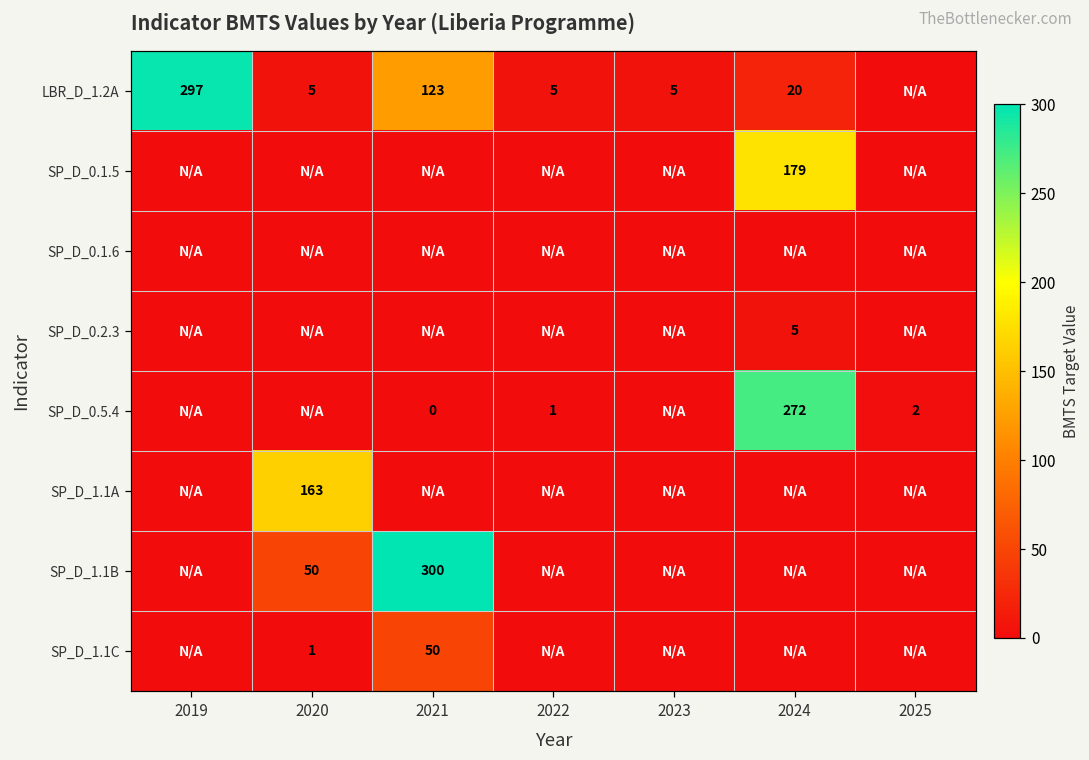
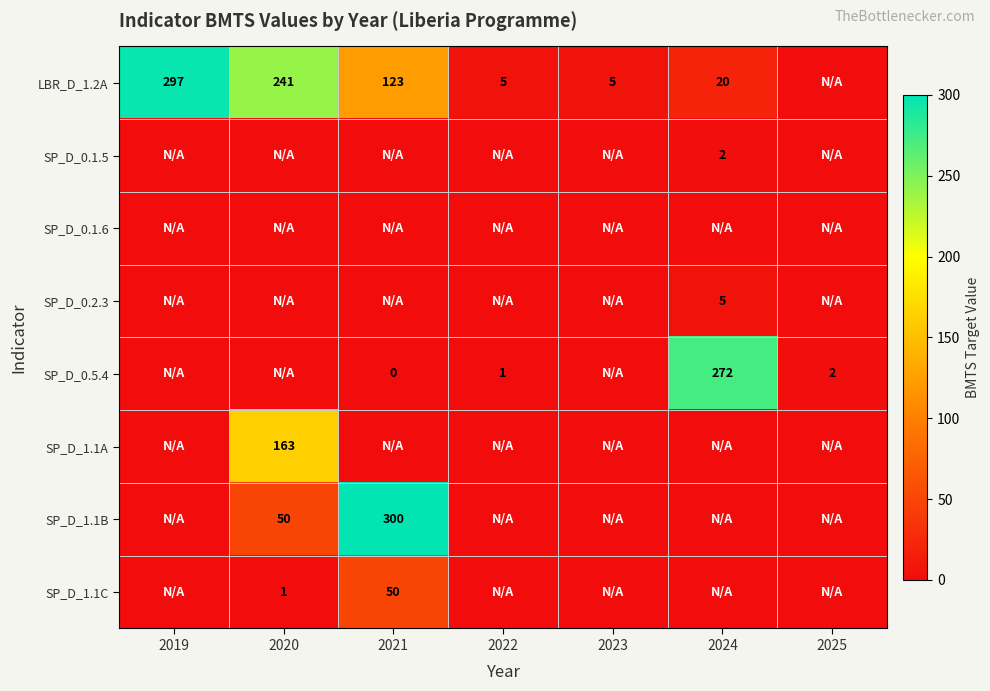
LBR_D_1.2A, 2020: 5 -> 241
SP_D_0.1.5, 2024: 179 -> 2
